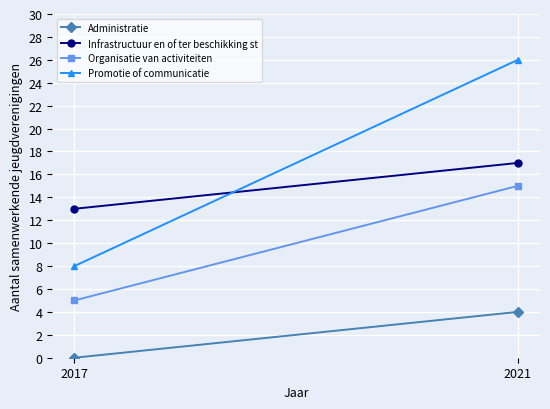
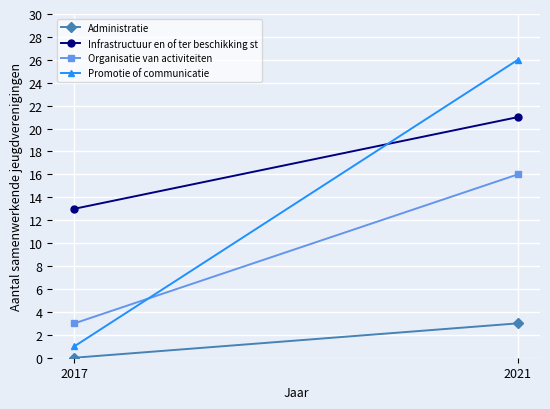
Organisatie van activiteiten, 2017: 5 -> 3
Promotie of communicatie, 2017: 8 -> 1
Administratie, 2021: 4 -> 3
Infrastructuur en of ter beschikking st, 2021: 17 -> 21
Organisatie van activiteiten, 2021: 15 -> 16
